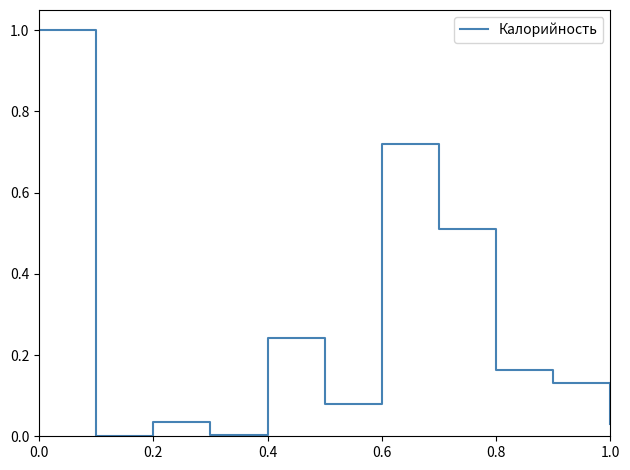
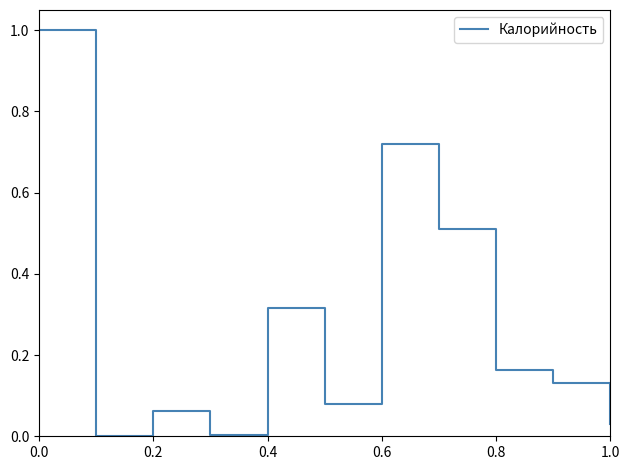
0.2: 0.04 -> 0.06
0.4: 0.24 -> 0.32
